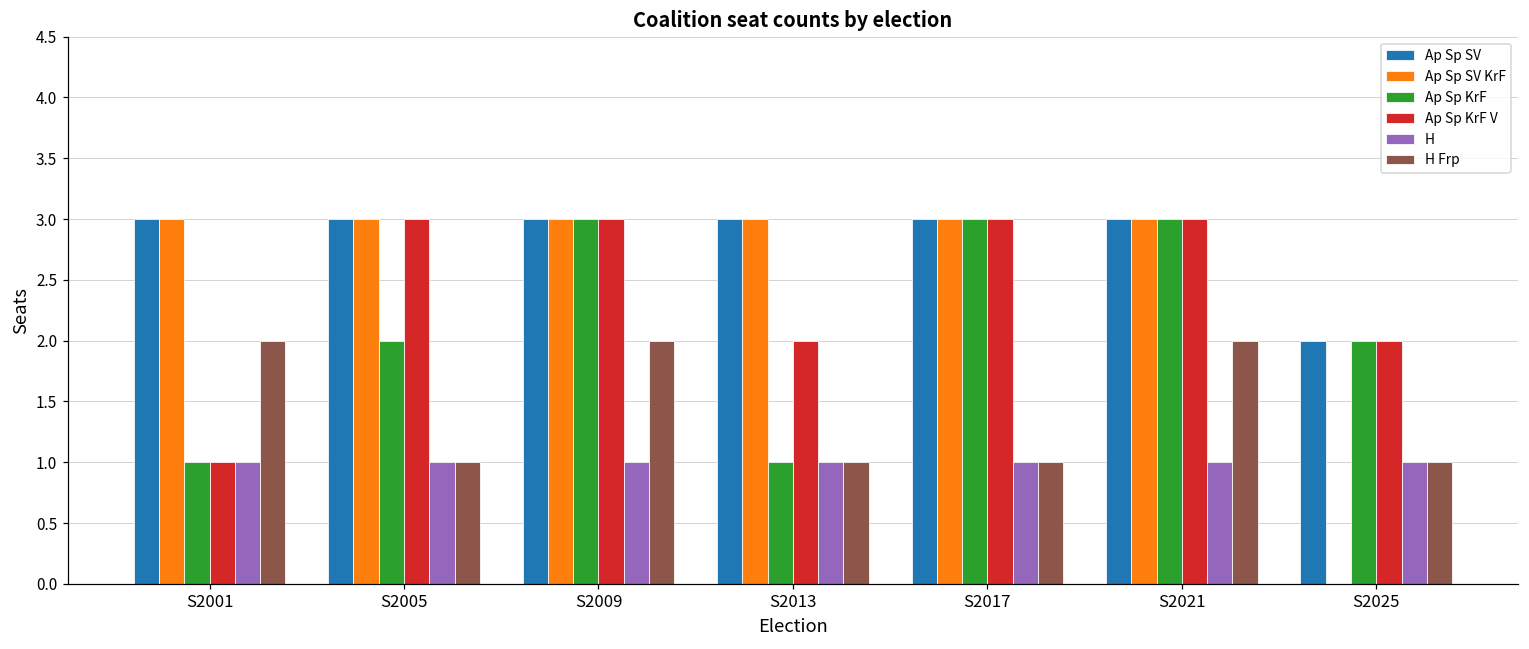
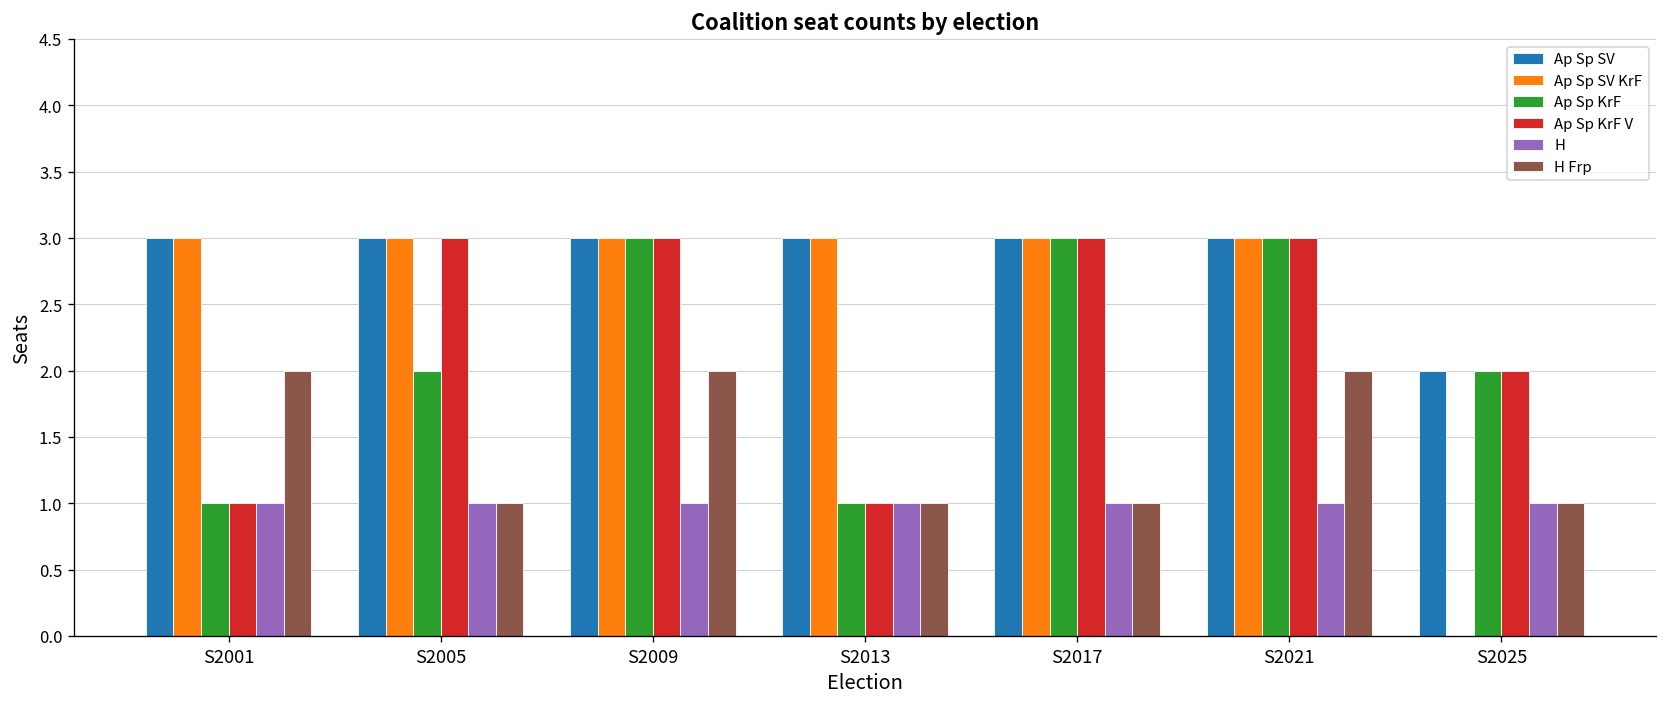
Ap Sp KrF V, S2013: 2 -> 1
